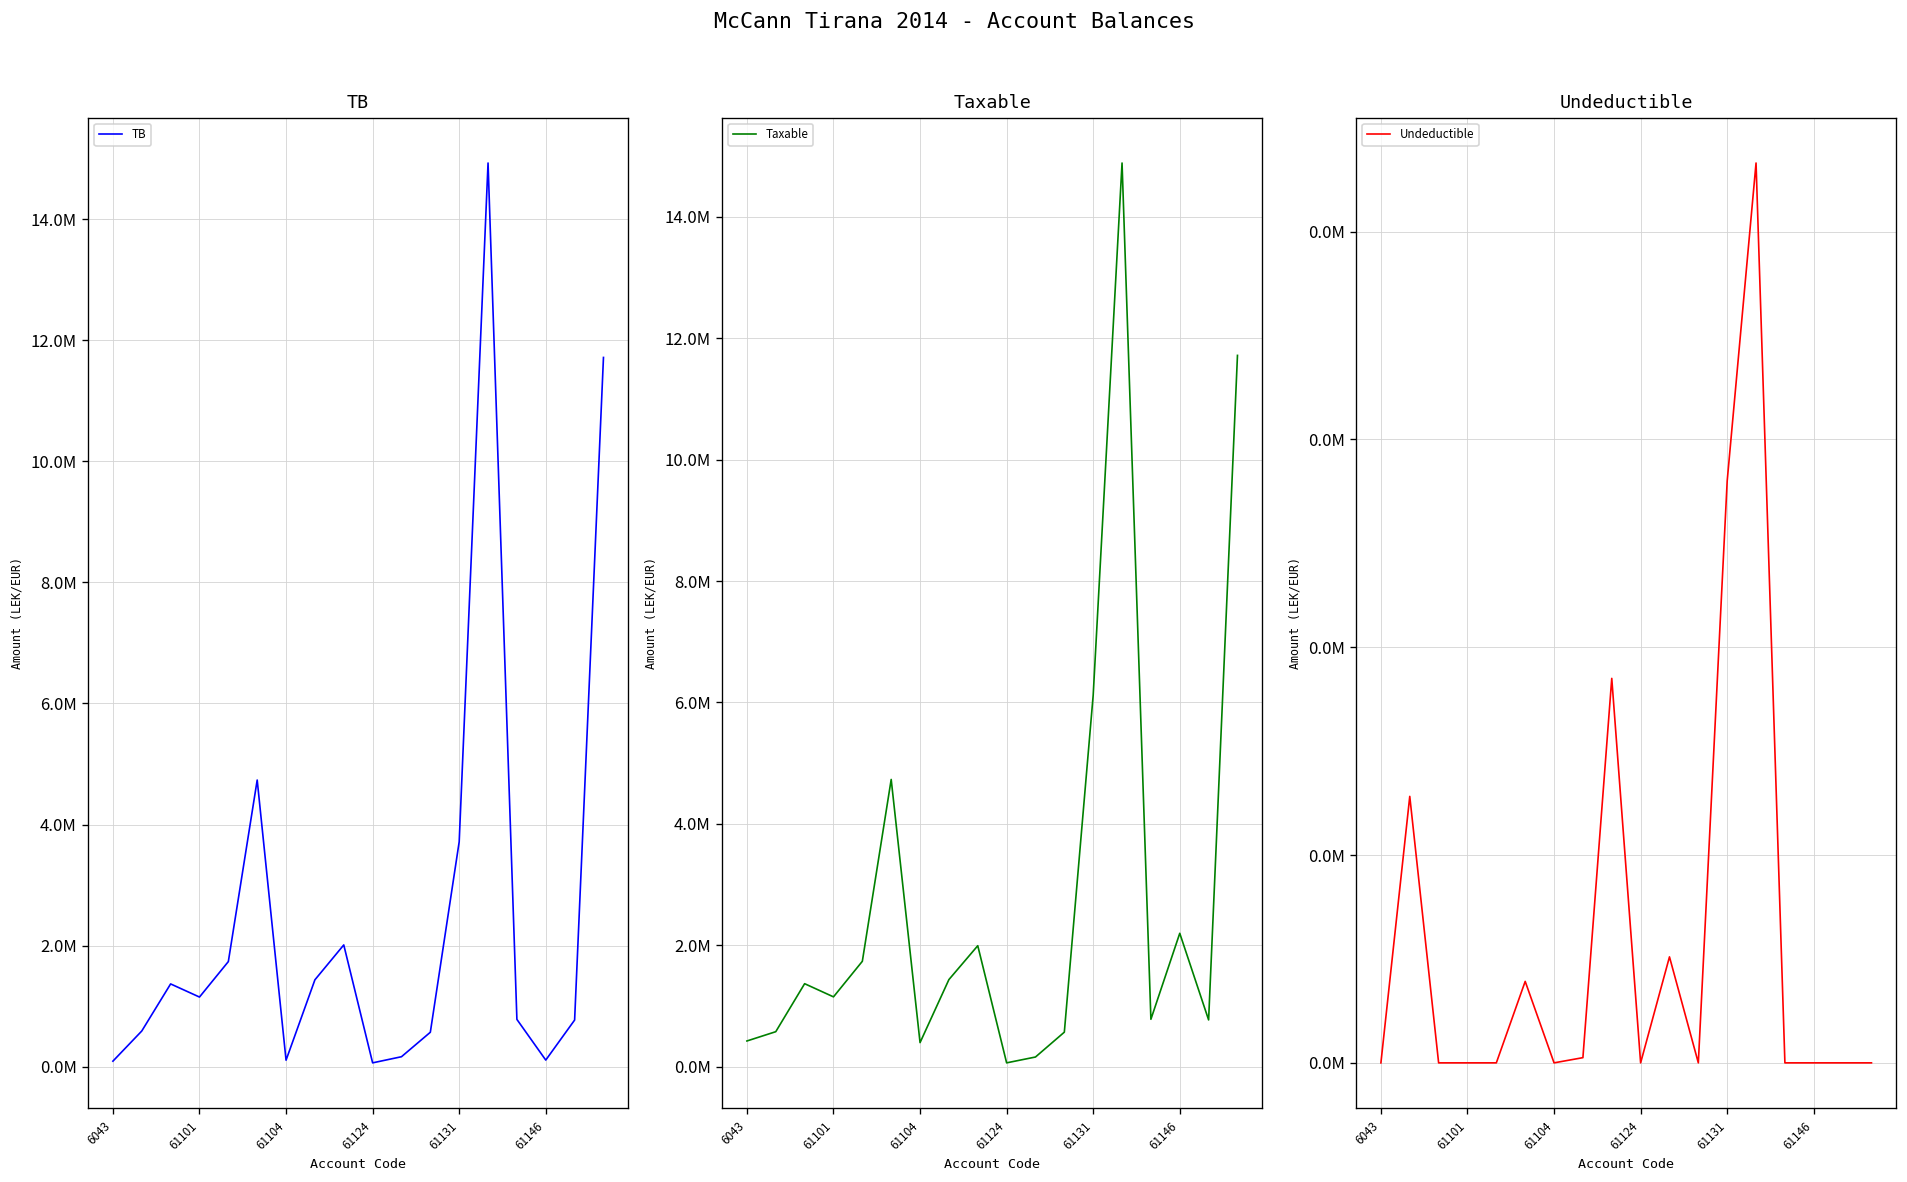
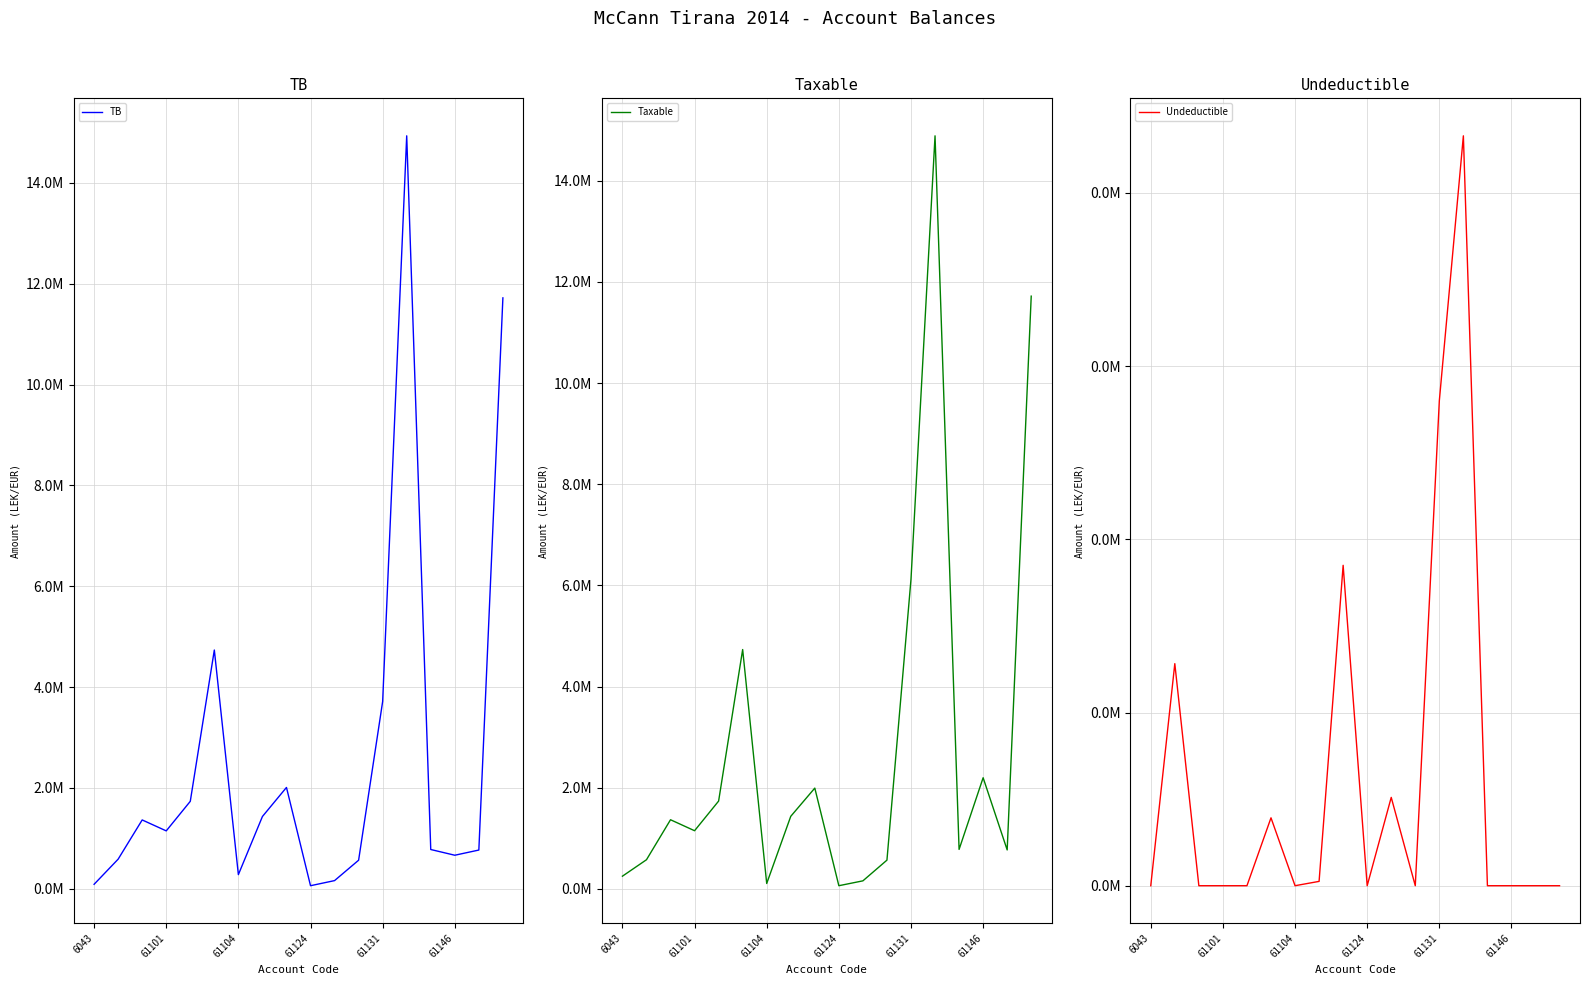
TB, 61104: 100000 -> 300000
TB, 61146: 100000 -> 700000
Taxable, 6043: 400000 -> 300000
Taxable, 61104: 400000 -> 100000
